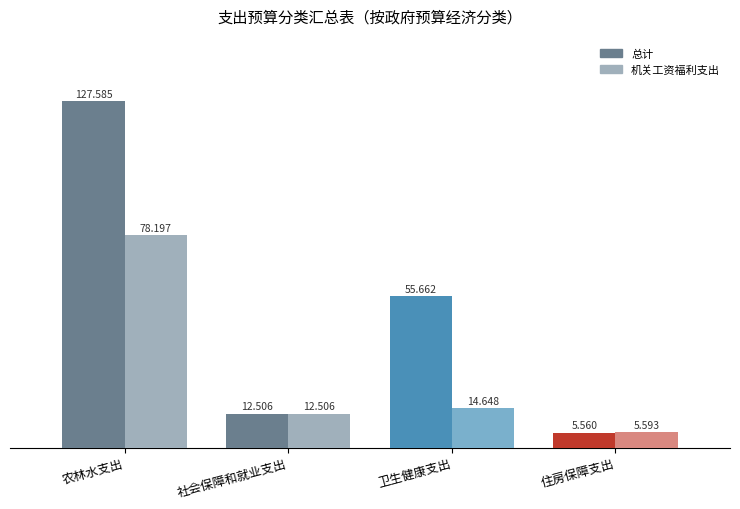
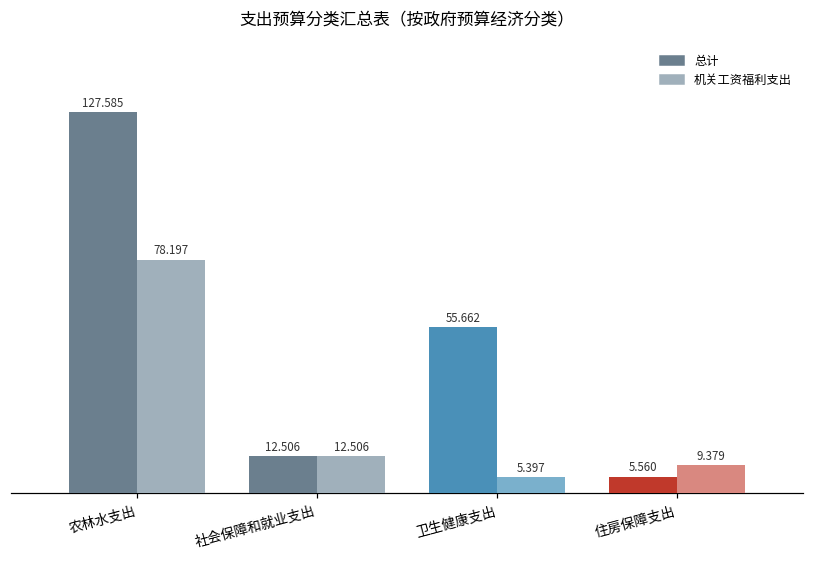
机关工资福利支出, 卫生健康支出: 14.648 -> 5.397
机关工资福利支出, 住房保障支出: 5.593 -> 9.379
